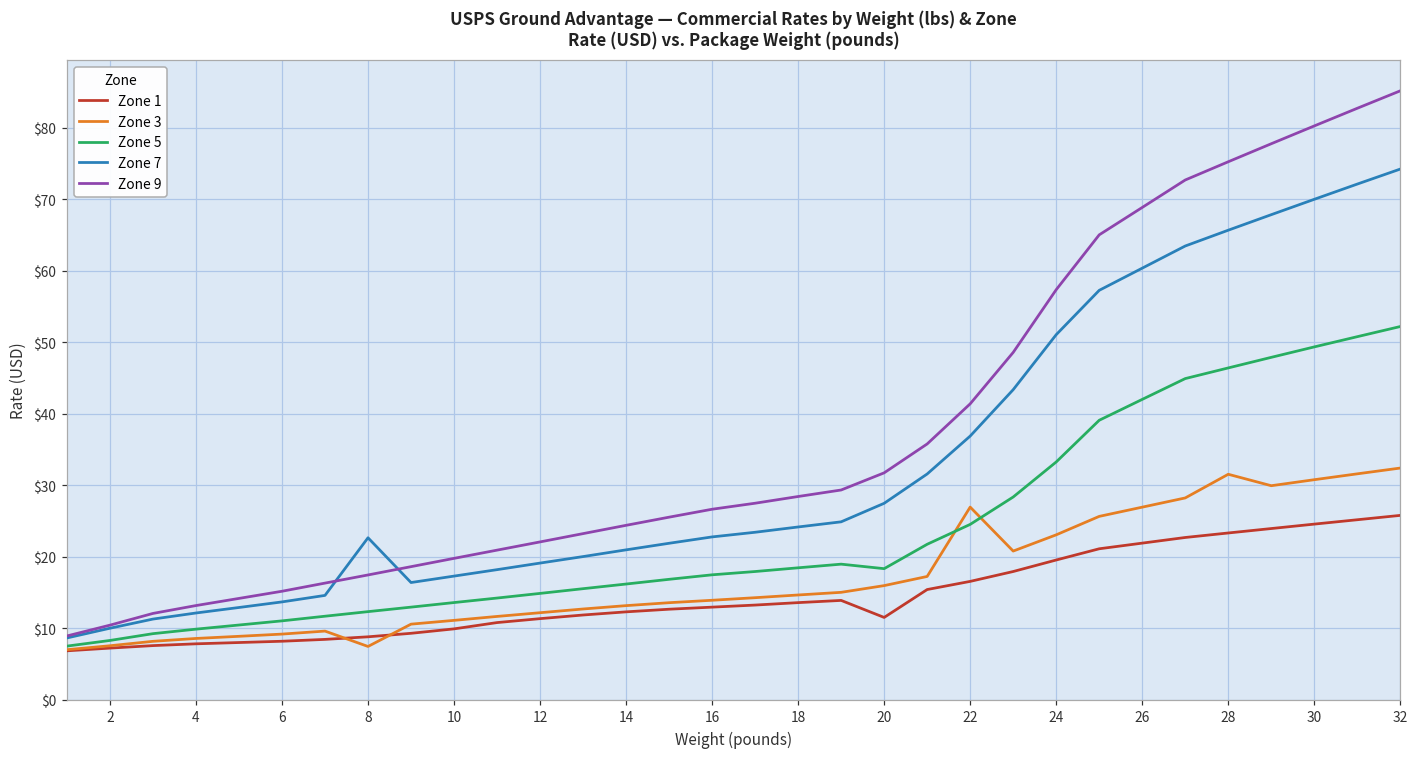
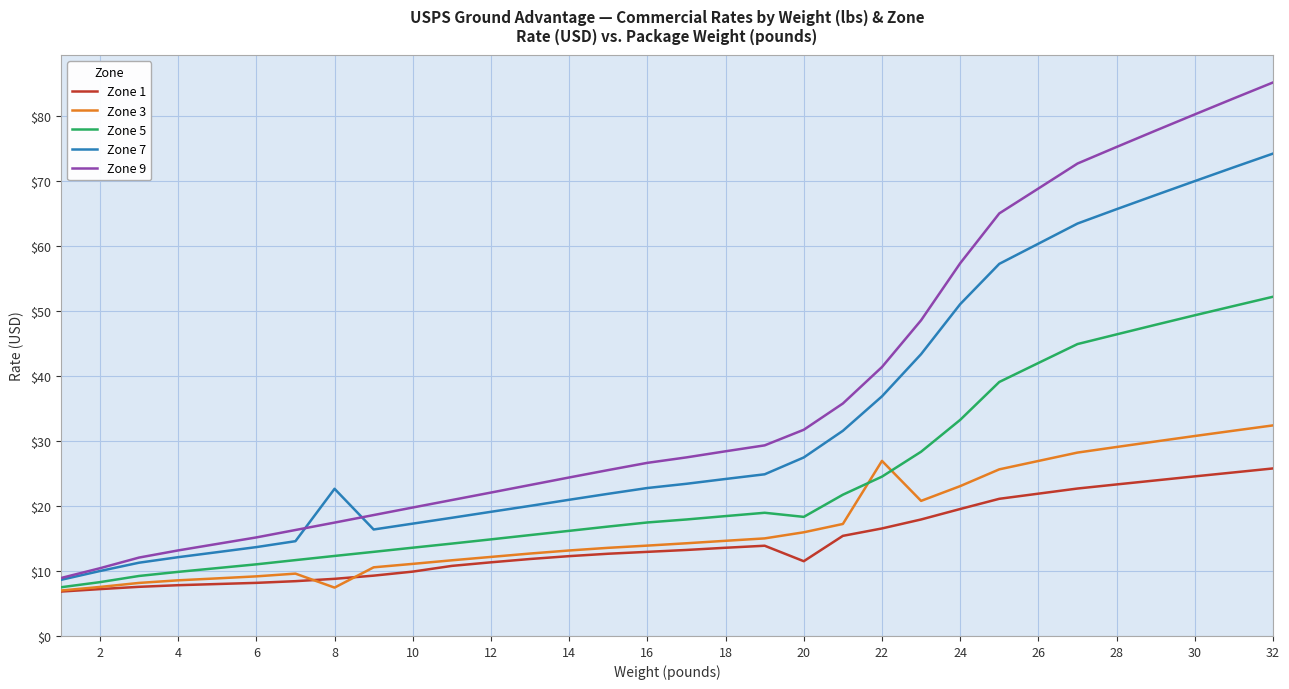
Zone 3, 28: $32 -> $29
